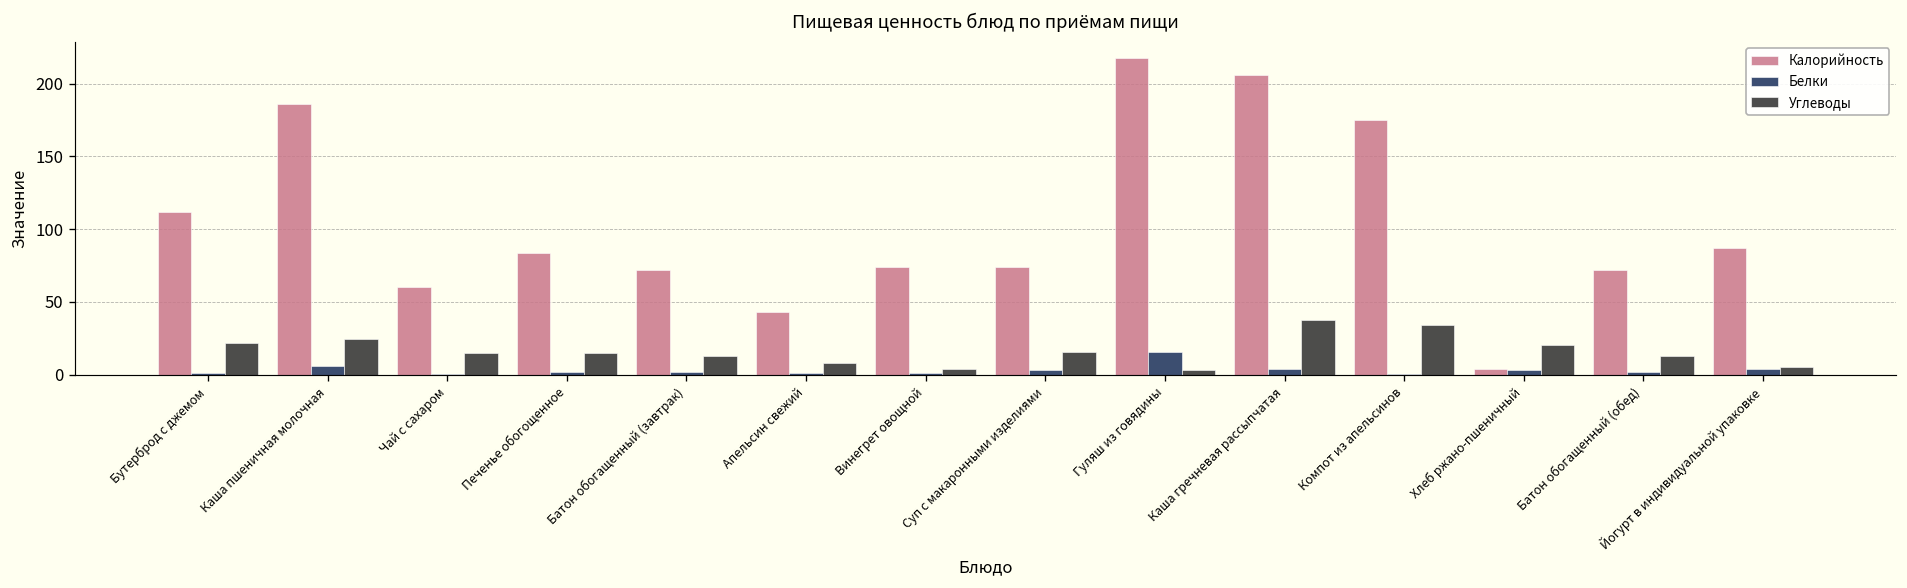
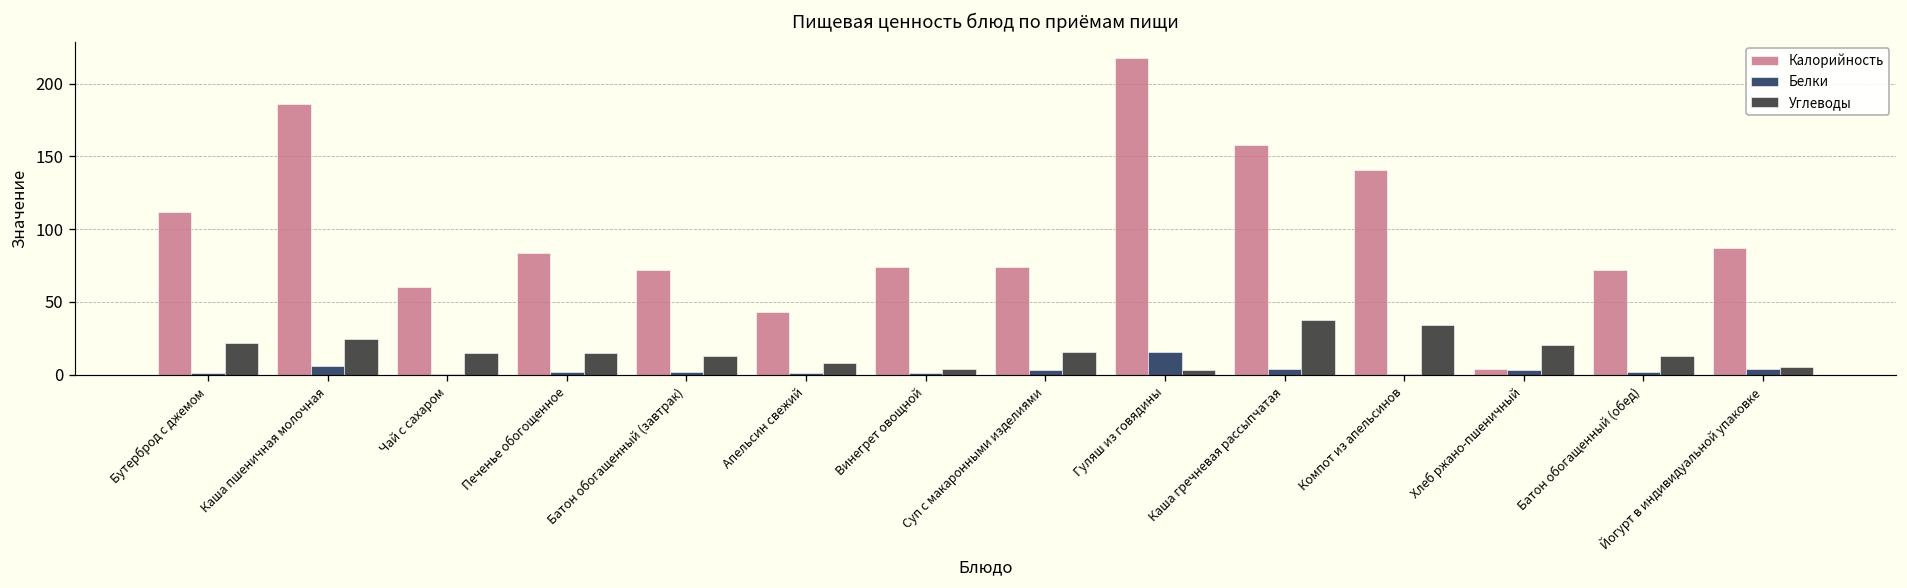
Калорийность, Каша гречневая рассыпчатая: 206 -> 158
Калорийность, Компот из апельсинов: 175 -> 141
